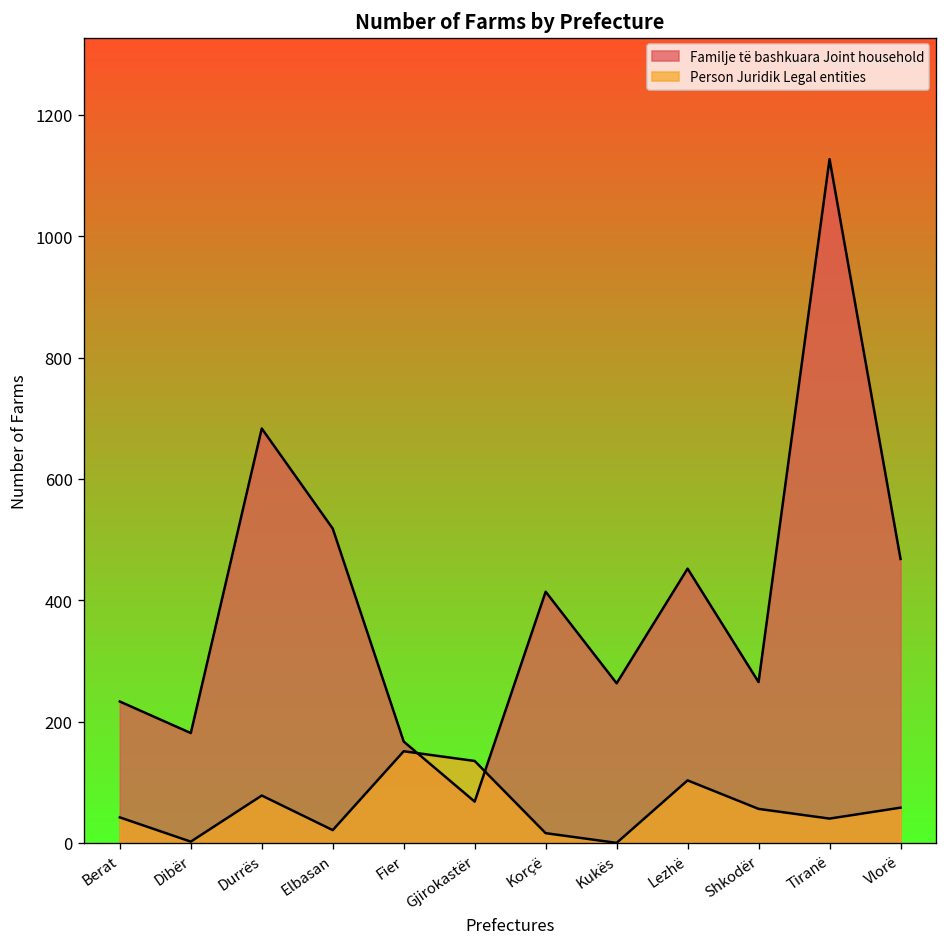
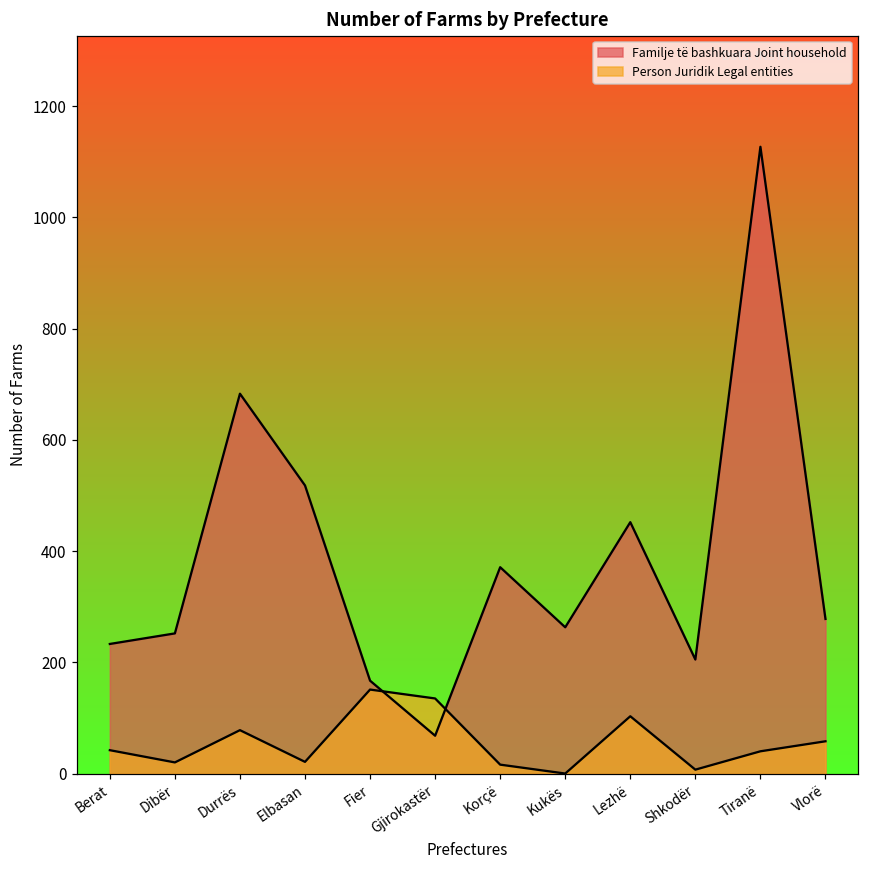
Familje të bashkuara Joint household, Dibër: 180 -> 250
Person Juridik Legal entities, Dibër: 0 -> 20
Familje të bashkuara Joint household, Korçë: 410 -> 370
Familje të bashkuara Joint household, Shkodër: 270 -> 210
Person Juridik Legal entities, Shkodër: 60 -> 10
Familje të bashkuara Joint household, Vlorë: 470 -> 280
